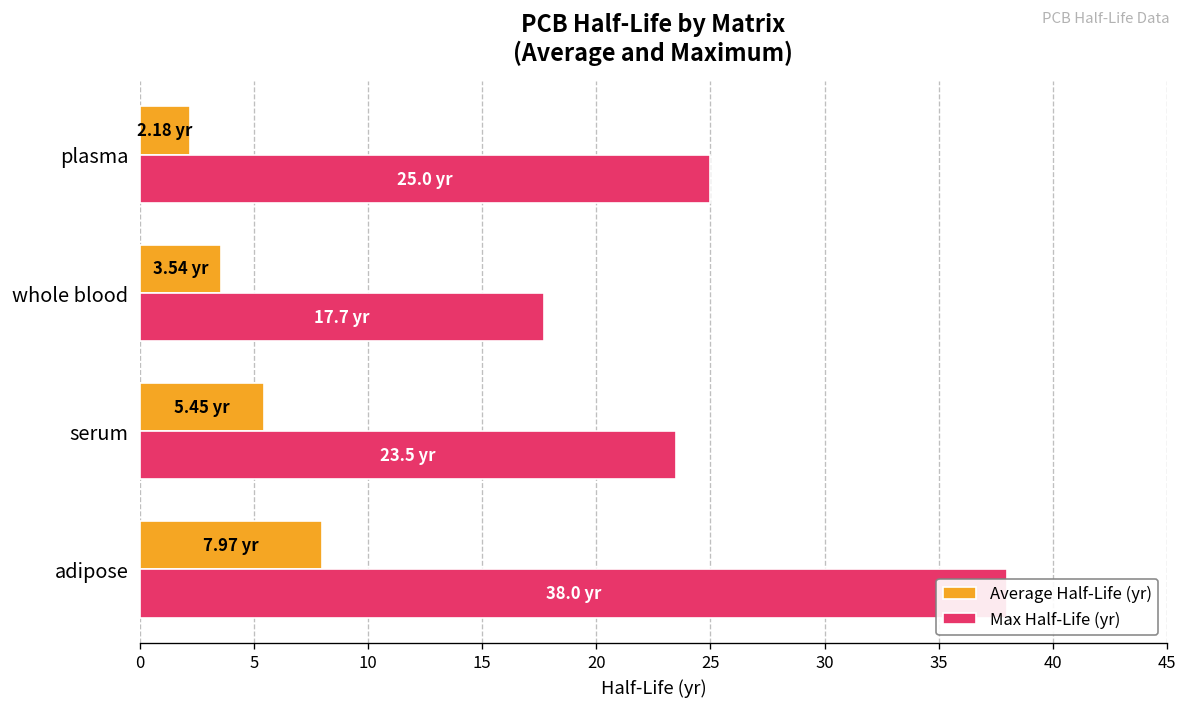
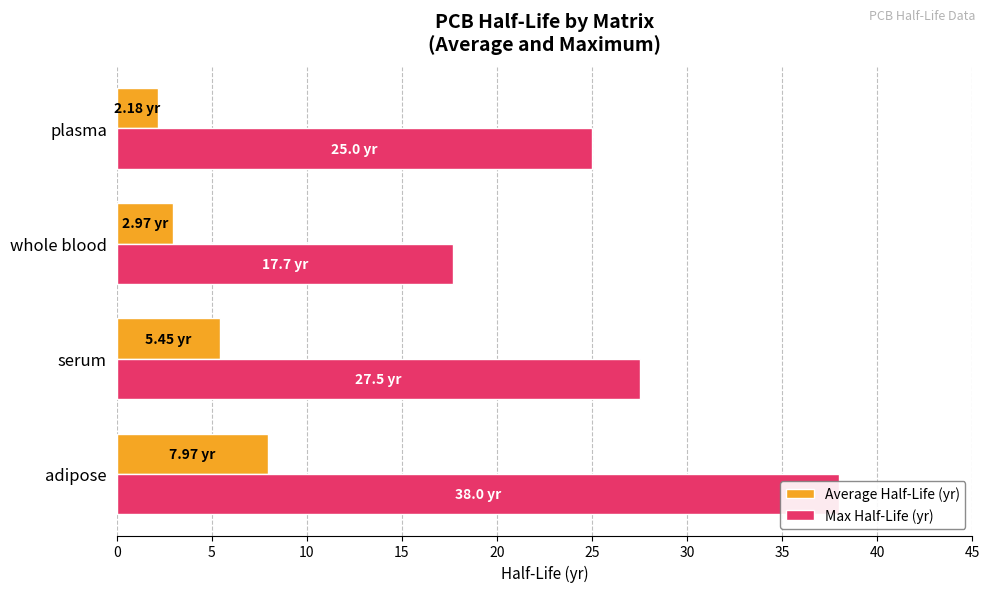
Average Half-Life (yr), whole blood: 3.54 -> 2.97
Max Half-Life (yr), serum: 23.5 -> 27.5
